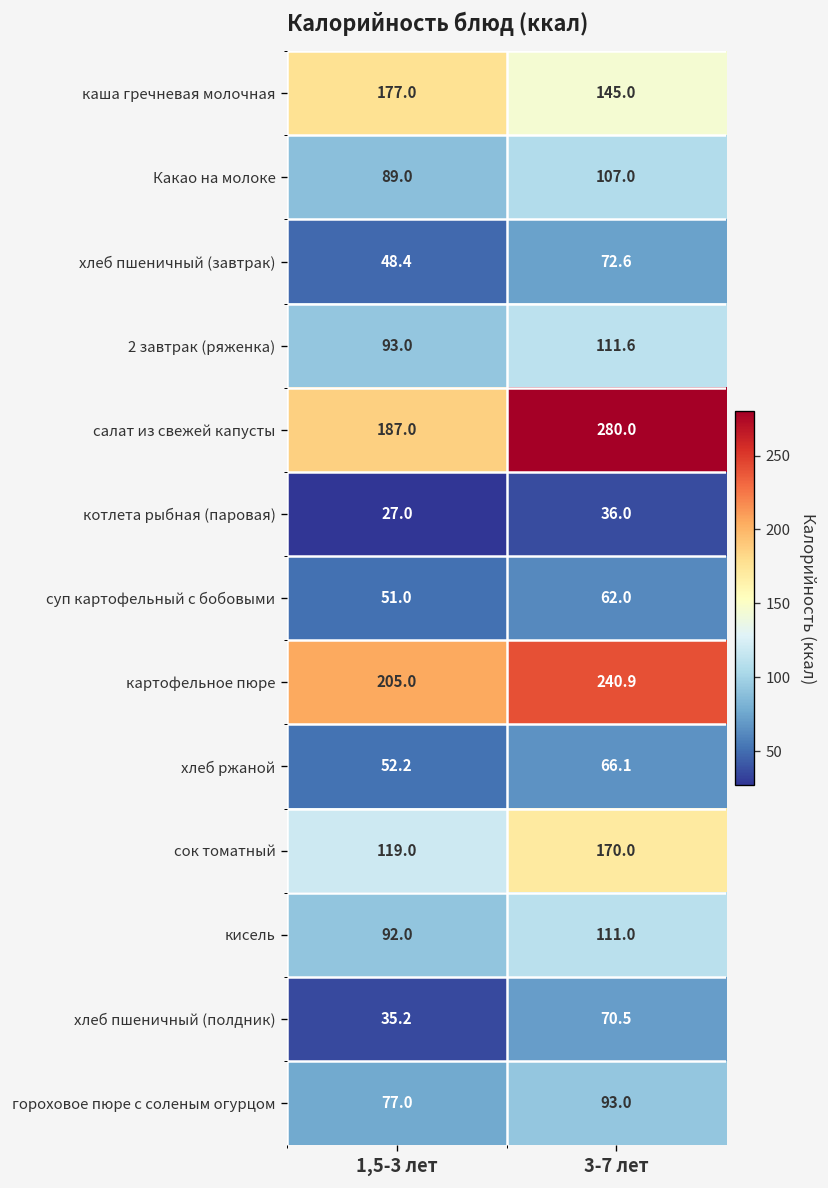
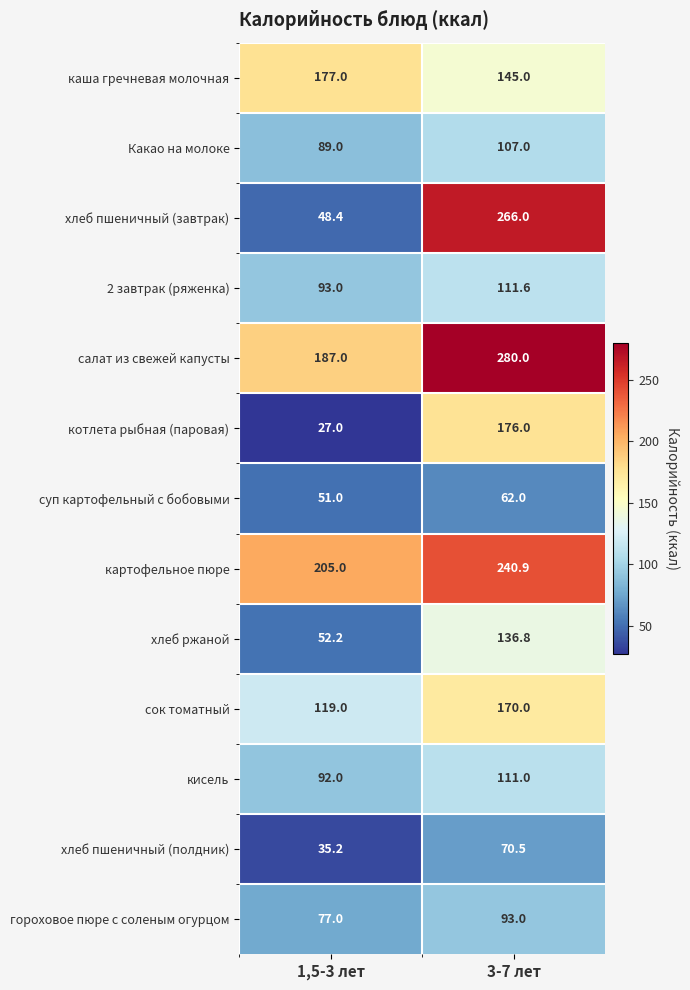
хлеб пшеничный (завтрак), 3-7 лет: 72.6 -> 266.0
котлета рыбная (паровая), 3-7 лет: 36.0 -> 176.0
хлеб ржаной, 3-7 лет: 66.1 -> 136.8
